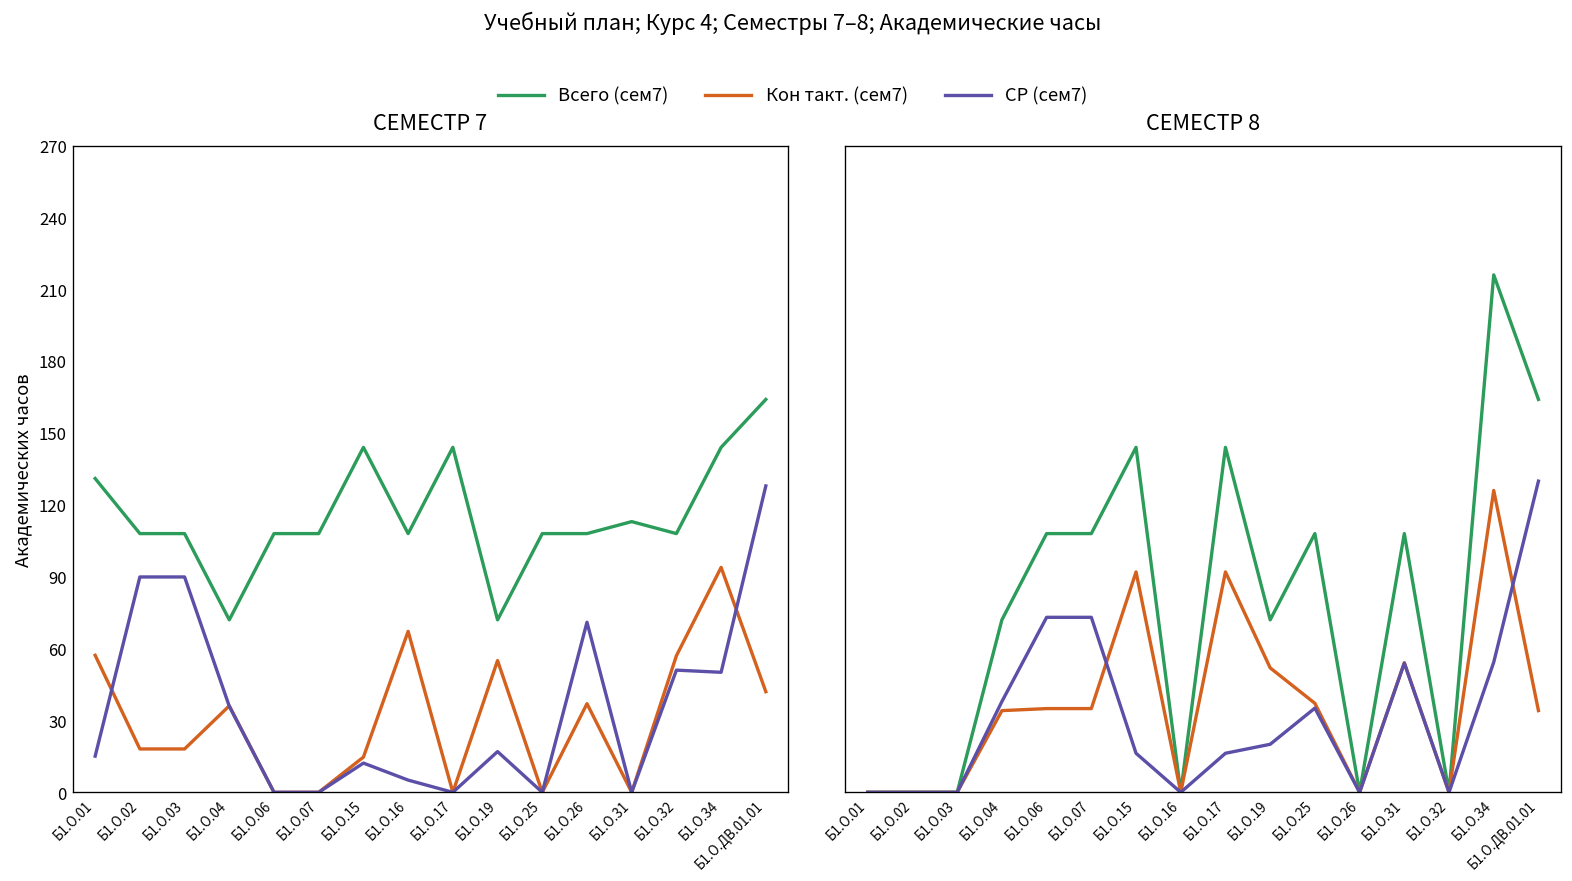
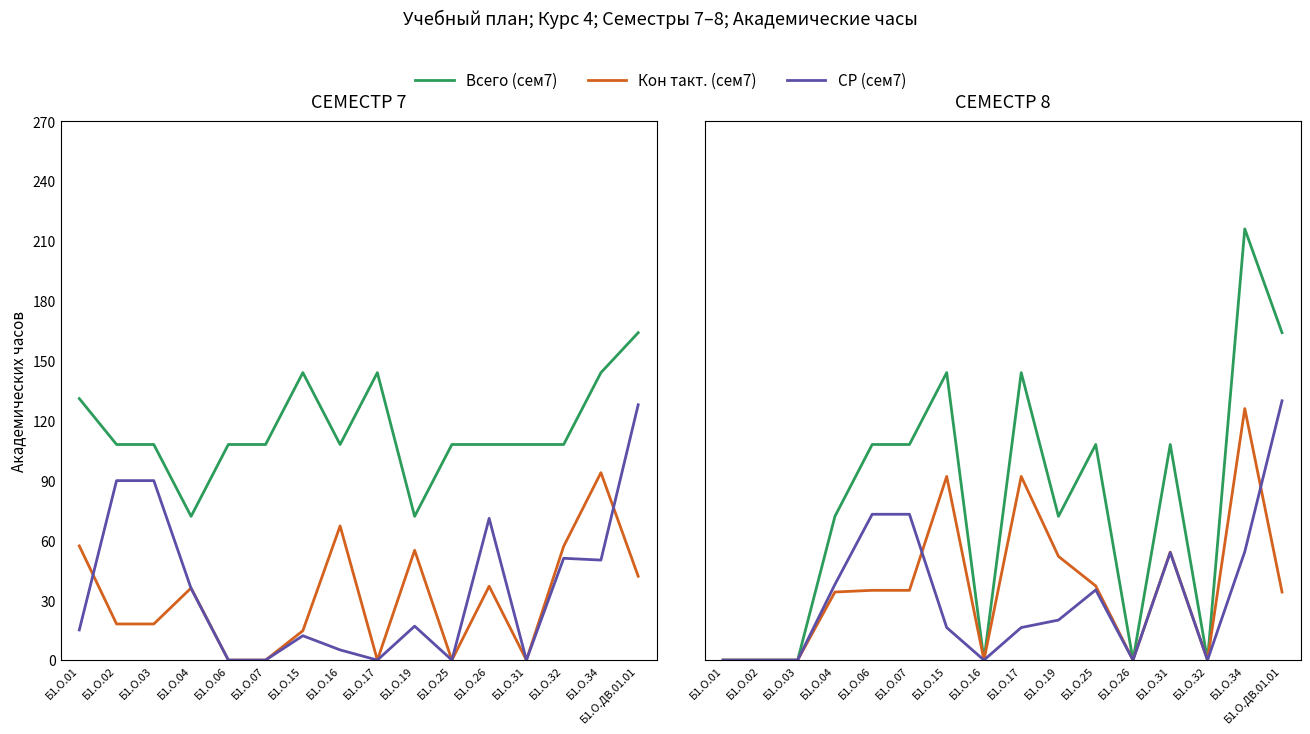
СЕМЕСТР 7, Всего (сем7), Б1.О.31: 113 -> 108
